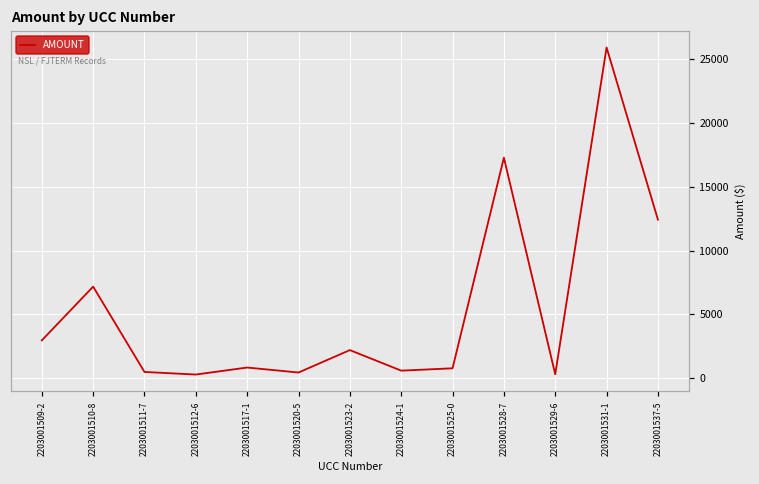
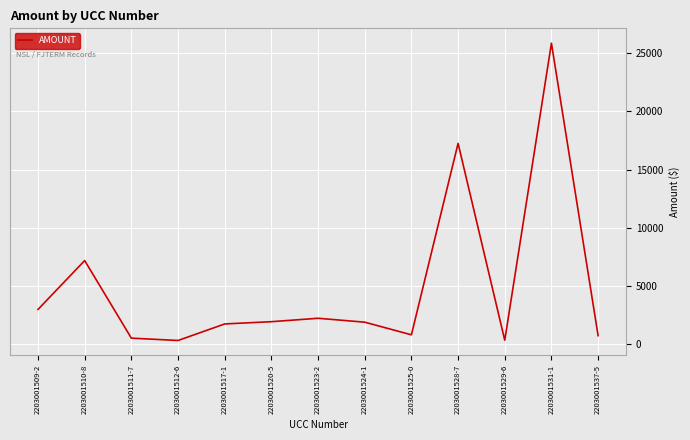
2203001517-1: 900 -> 1700
2203001520-5: 500 -> 1900
2203001524-1: 600 -> 1900
2203001537-5: 12400 -> 700
